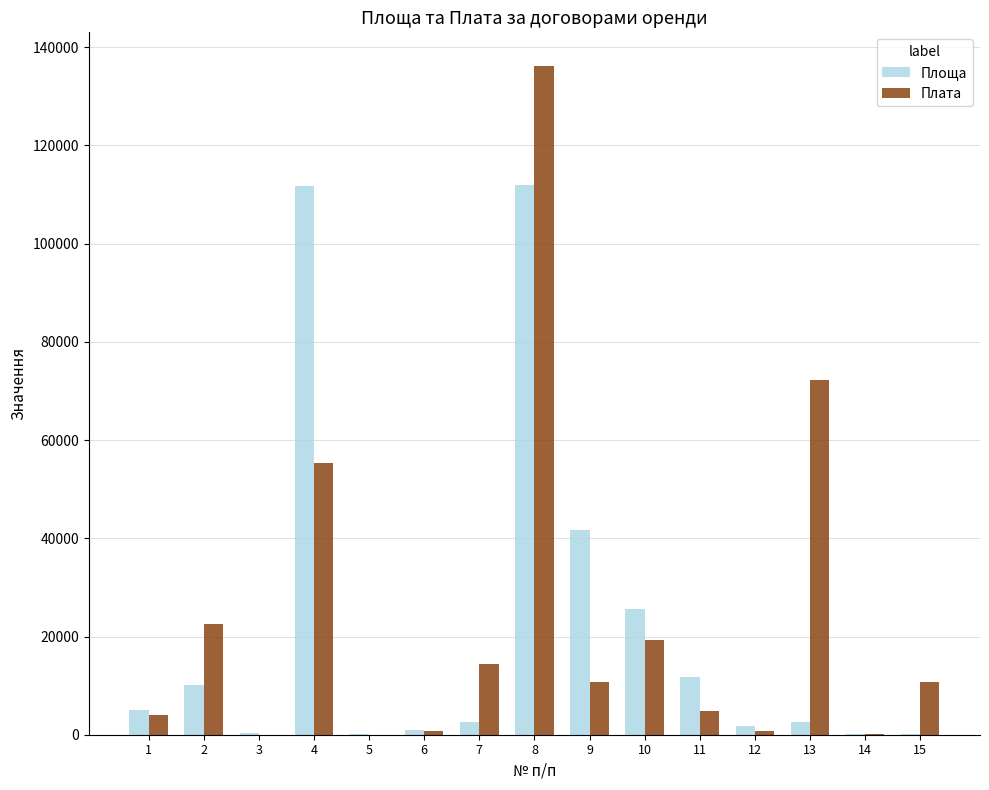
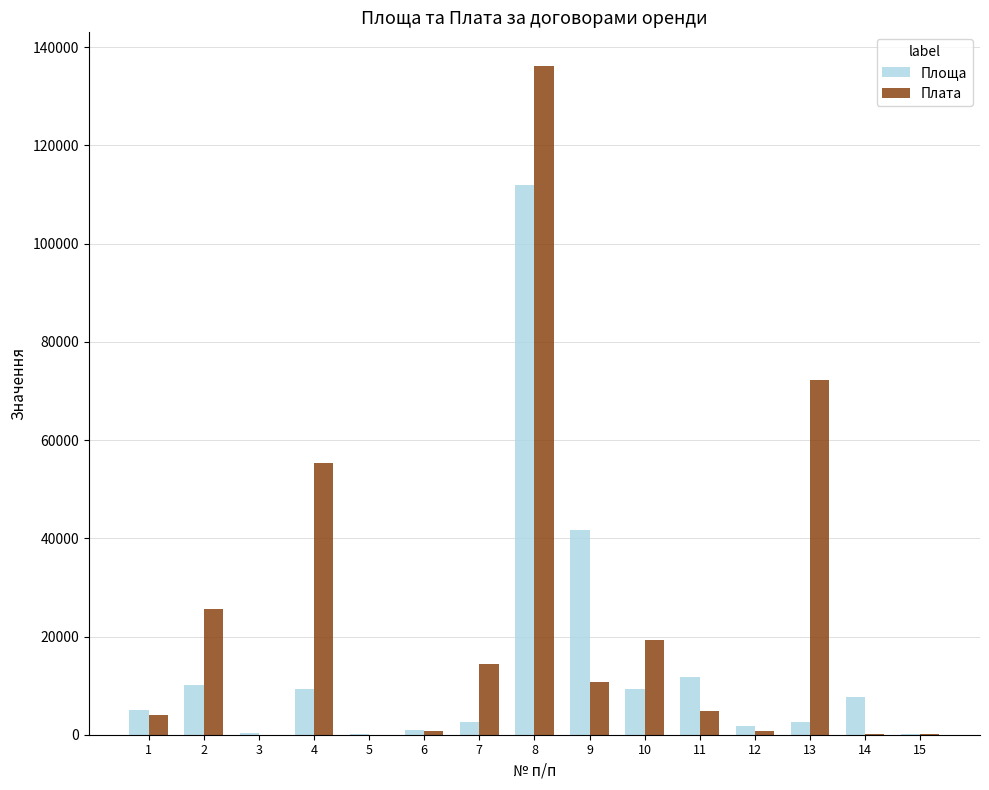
Плата, 2: 23000 -> 26000
Площа, 4: 112000 -> 9000
Площа, 10: 26000 -> 9000
Площа, 14: 0 -> 8000
Плата, 15: 11000 -> 0
